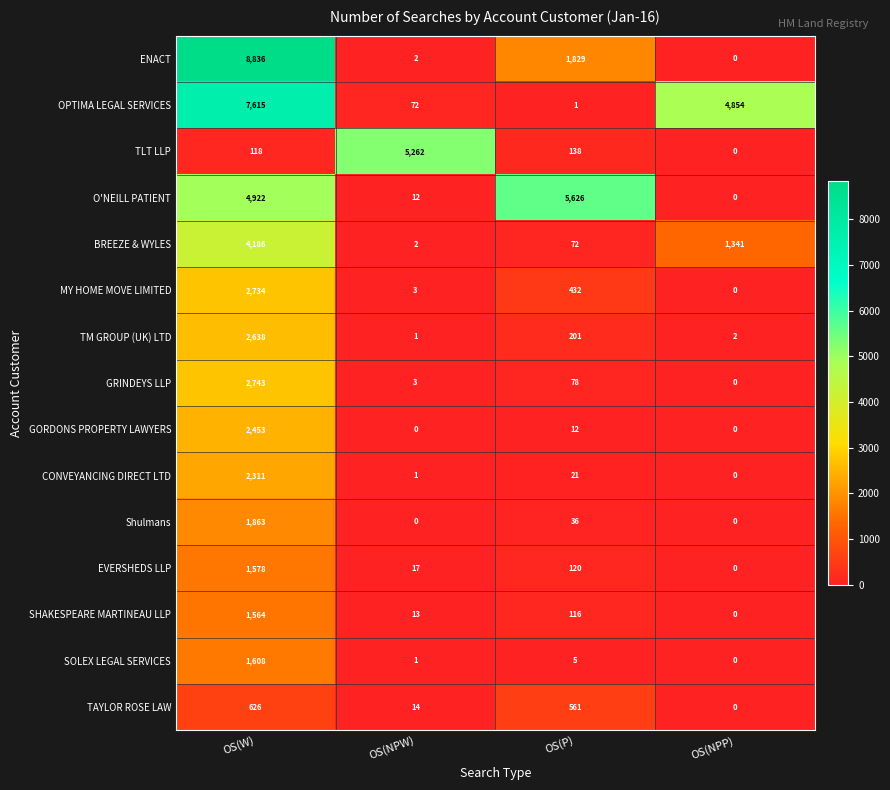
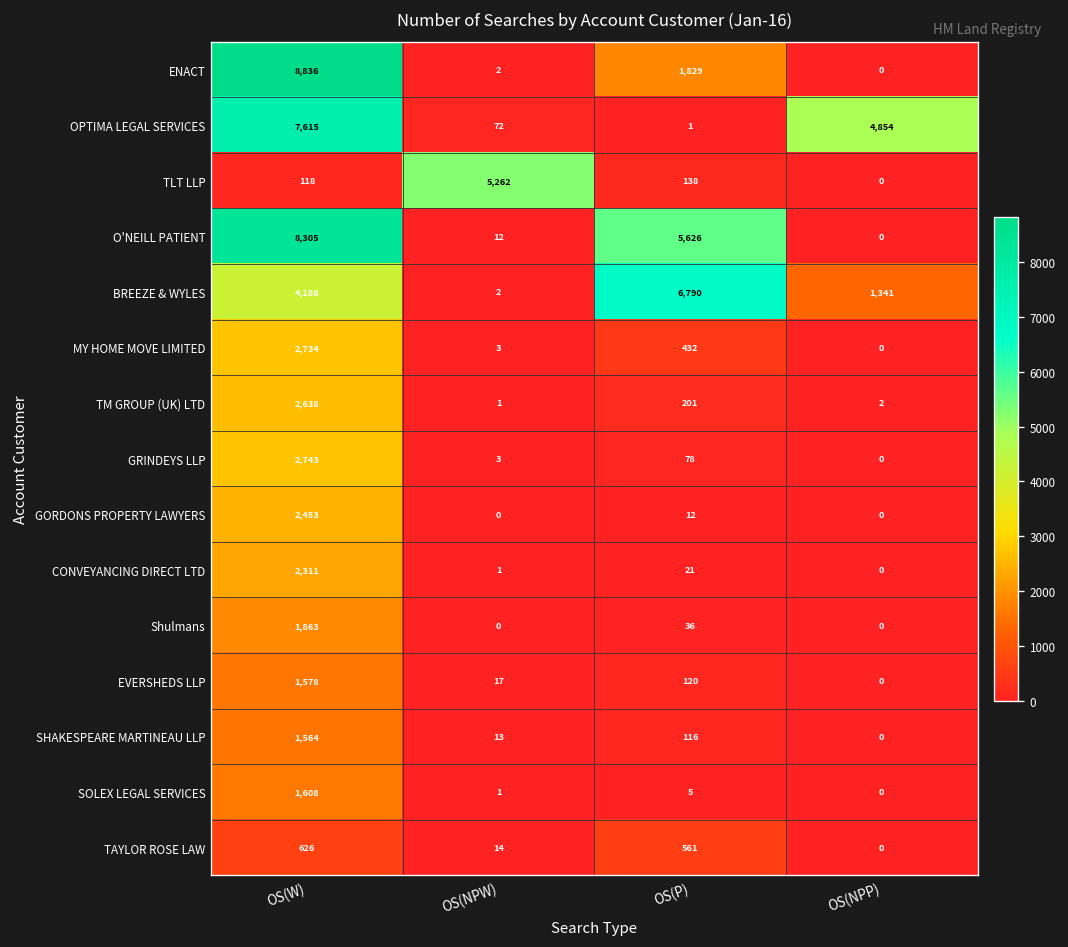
O'NEILL PATIENT, OS(W): 4,922 -> 8,305
BREEZE & WYLES, OS(P): 72 -> 6,790
